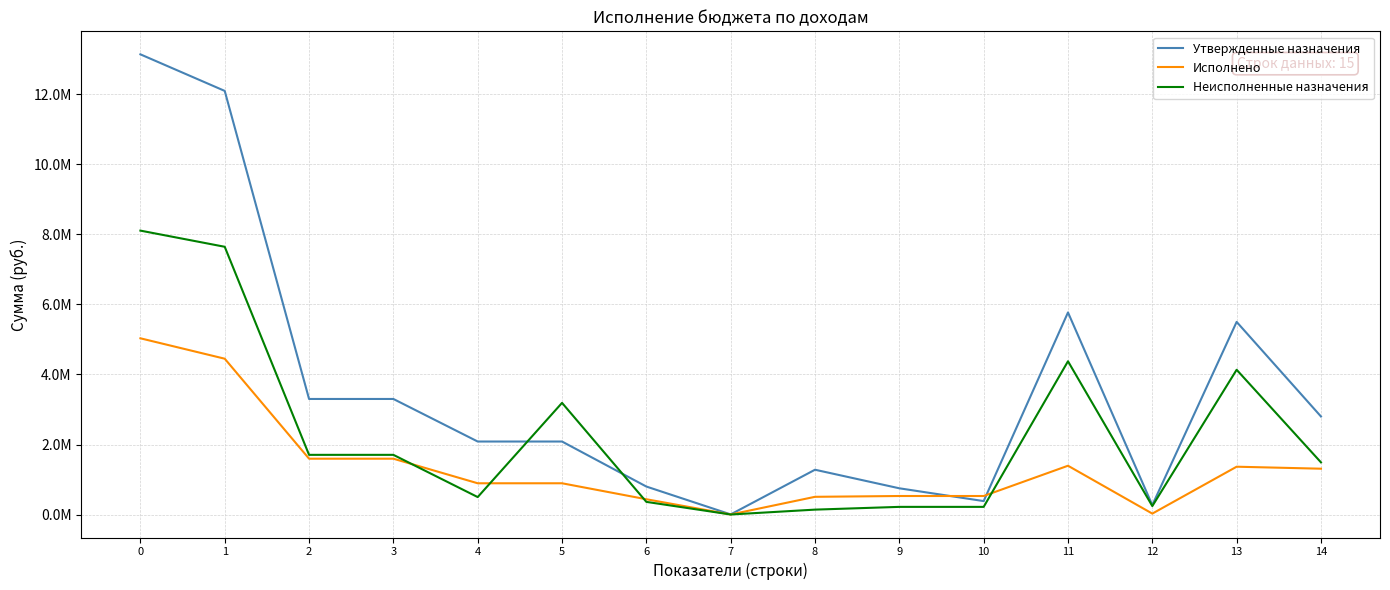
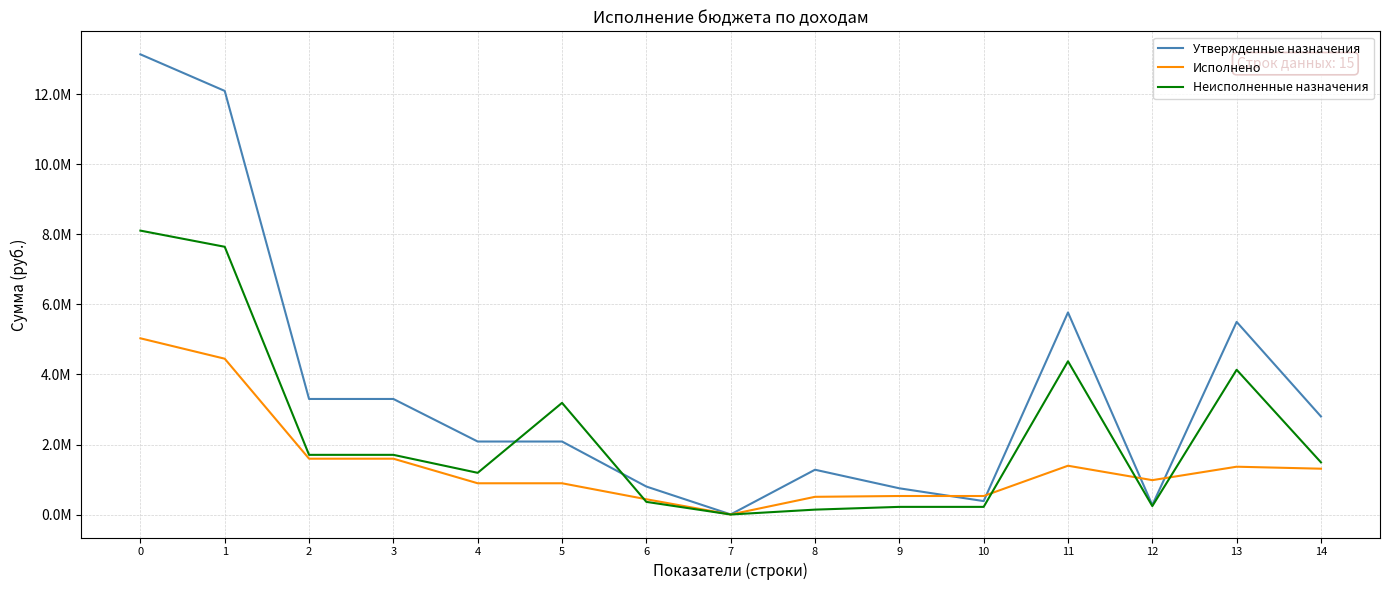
Неисполненные назначения, 4: 500000 -> 1200000
Исполнено, 12: 0 -> 1000000
